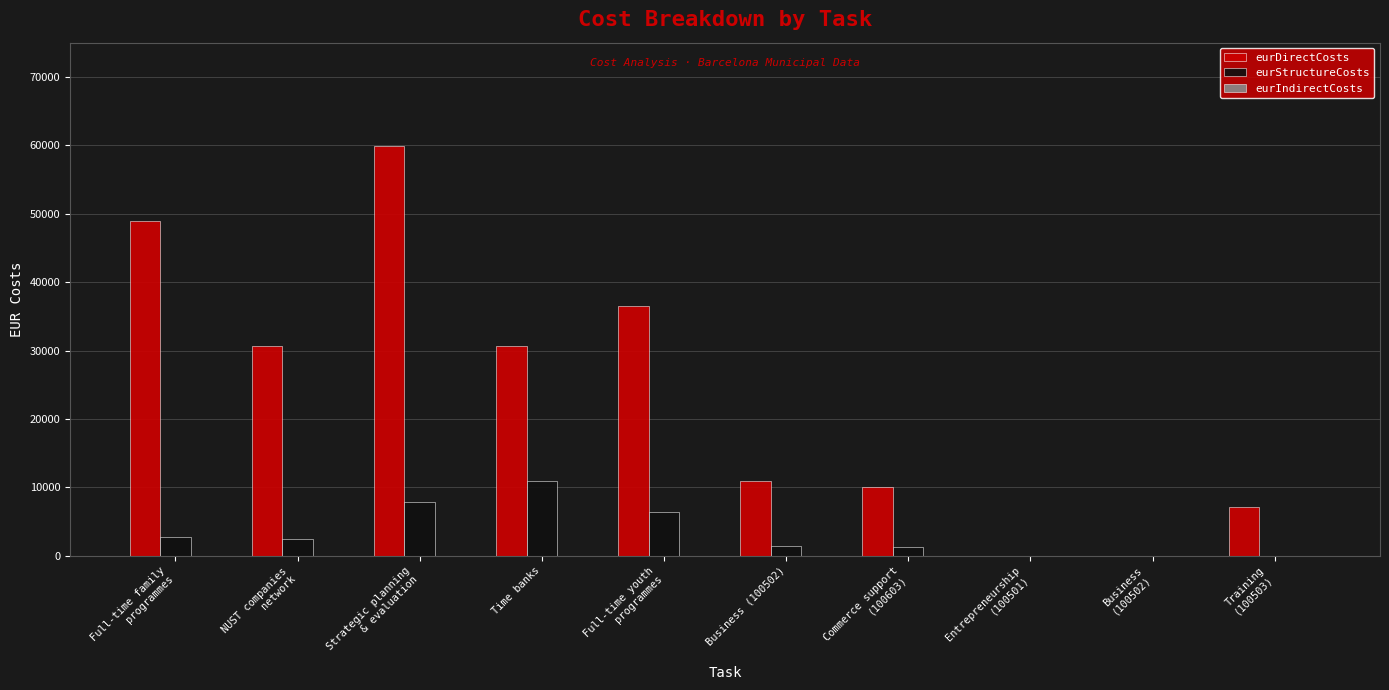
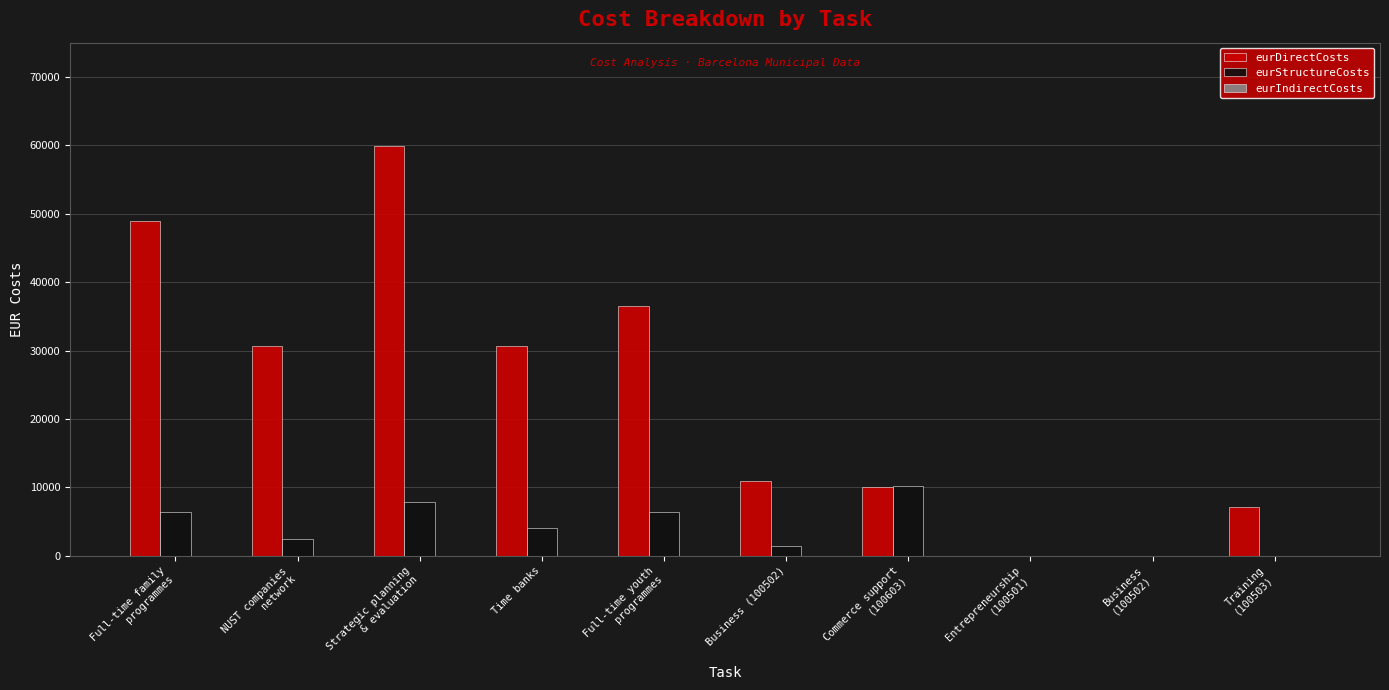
eurStructureCosts, Full-time family programmes: 3000 -> 6000
eurStructureCosts, Time banks: 11000 -> 4000
eurStructureCosts, Commerce support (100603): 1000 -> 10000
